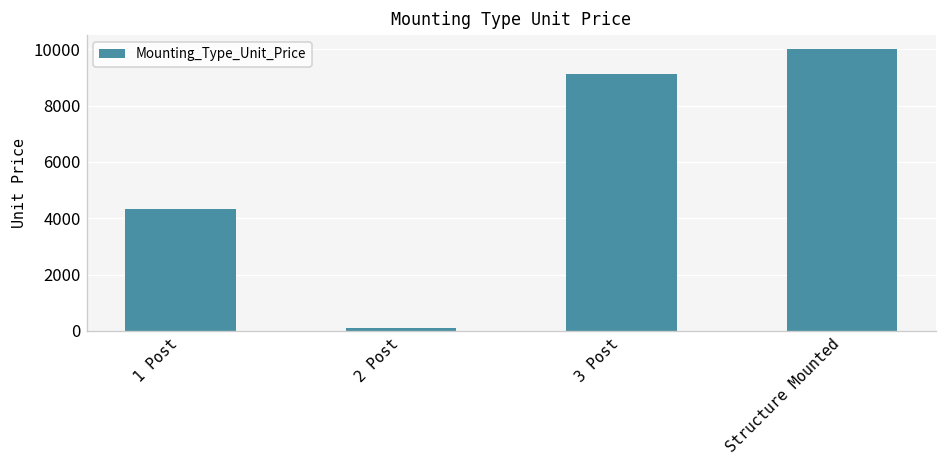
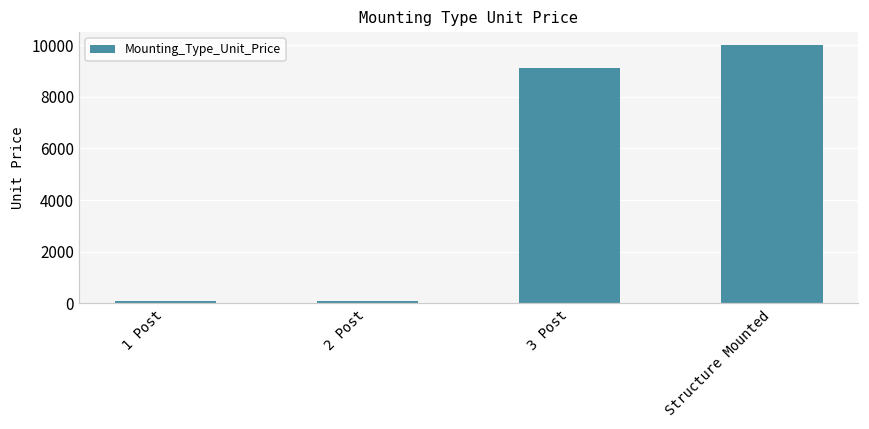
1 Post: 4300 -> 100
